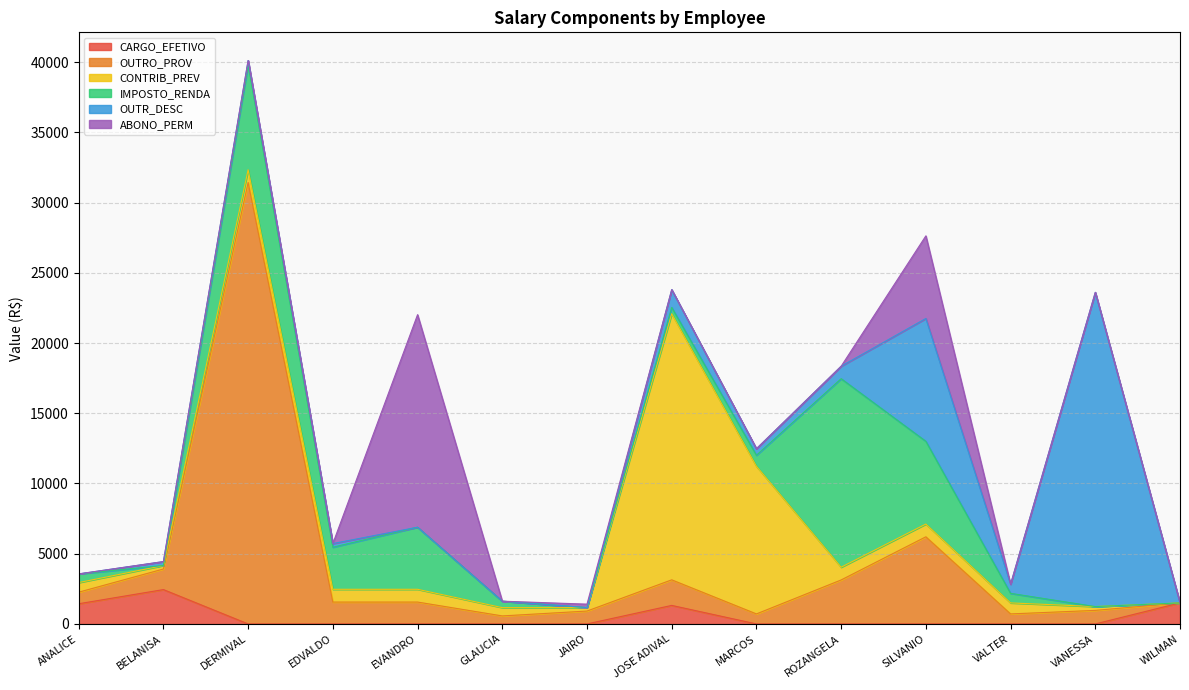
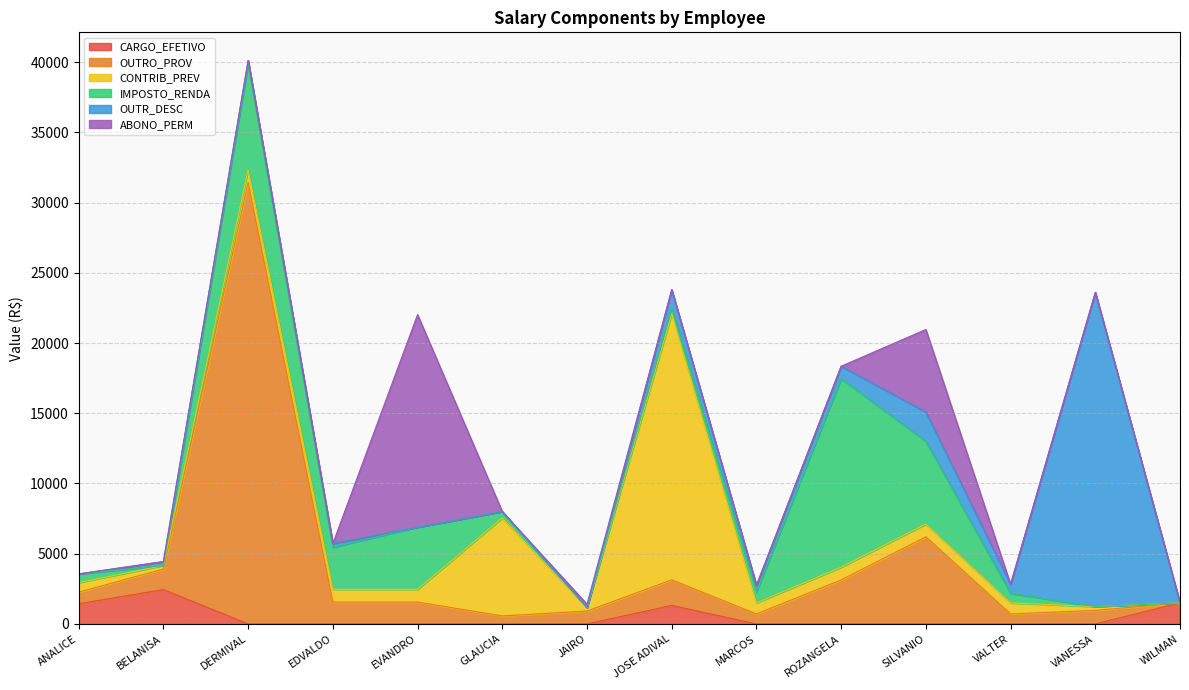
CONTRIB_PREV, GLAUCIA: 600 -> 7000
CONTRIB_PREV, MARCOS: 10500 -> 800
OUTR_DESC, SILVANIO: 8700 -> 2100
